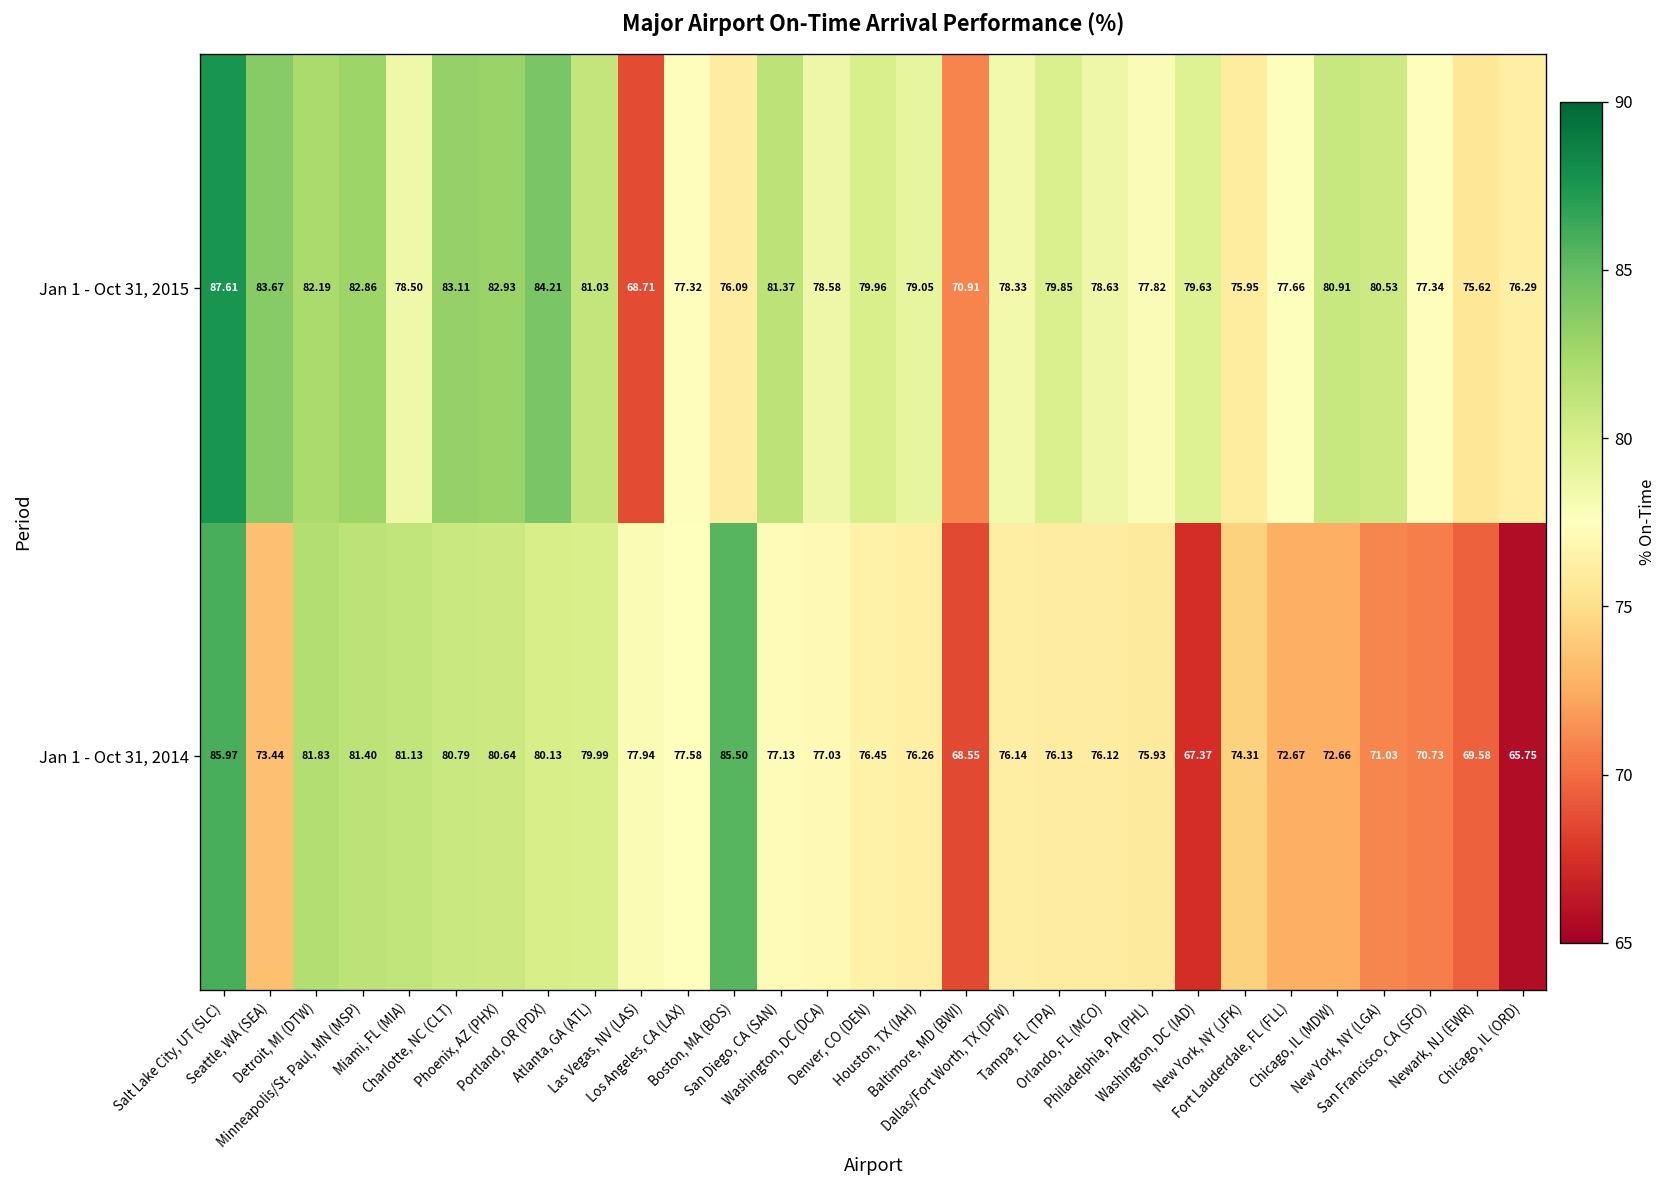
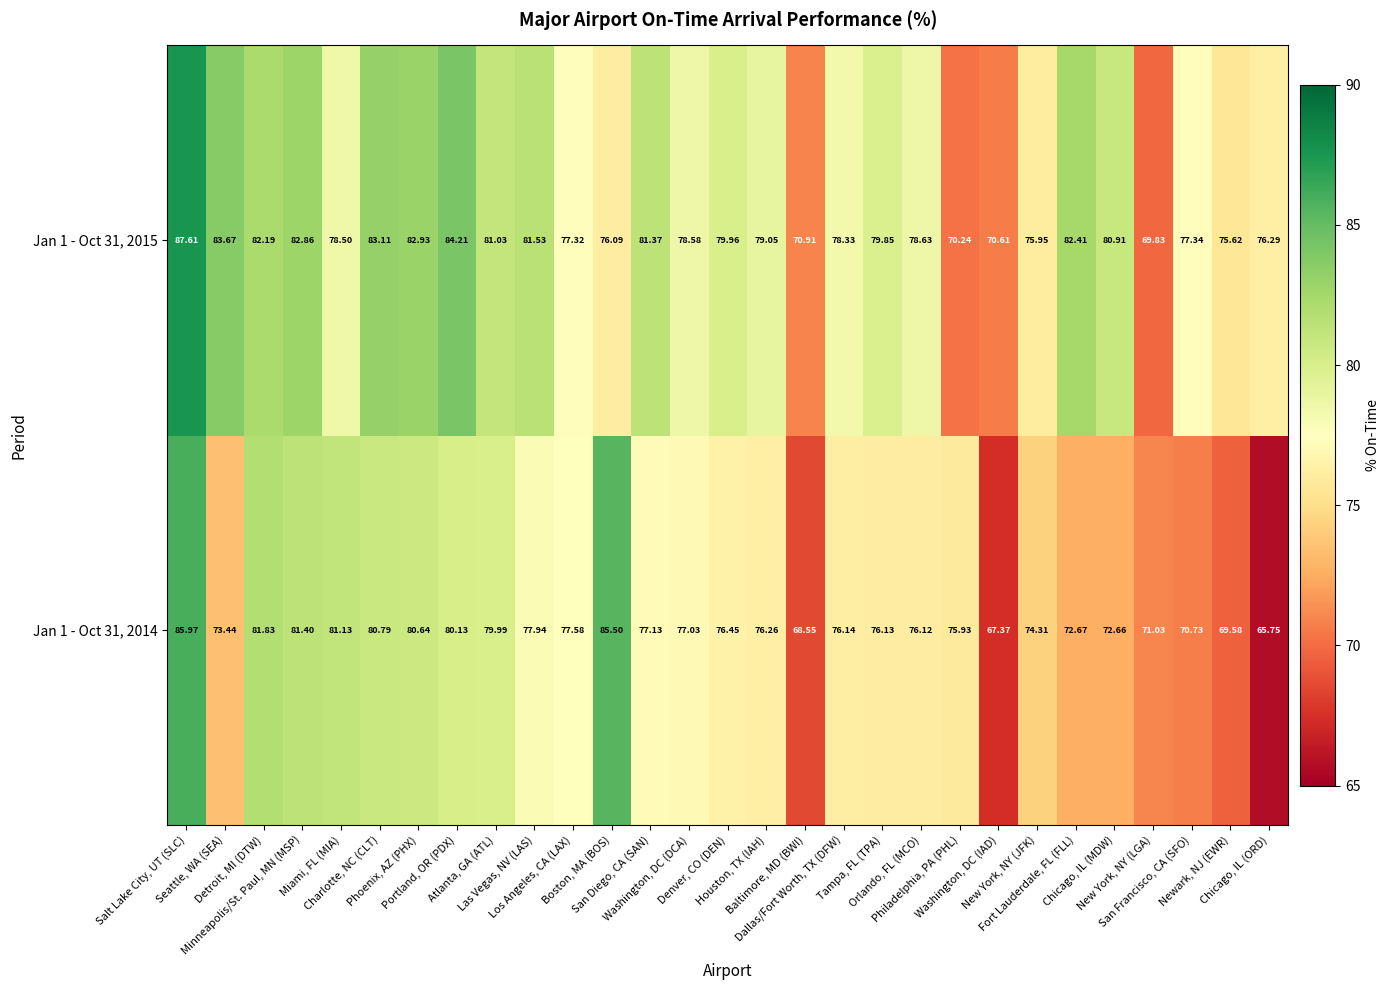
Jan 1 - Oct 31, 2015, Las Vegas, NV (LAS): 68.71 -> 81.53
Jan 1 - Oct 31, 2015, Philadelphia, PA (PHL): 77.82 -> 70.24
Jan 1 - Oct 31, 2015, Washington, DC (IAD): 79.63 -> 70.61
Jan 1 - Oct 31, 2015, Fort Lauderdale, FL (FLL): 77.66 -> 82.41
Jan 1 - Oct 31, 2015, New York, NY (LGA): 80.53 -> 69.83
